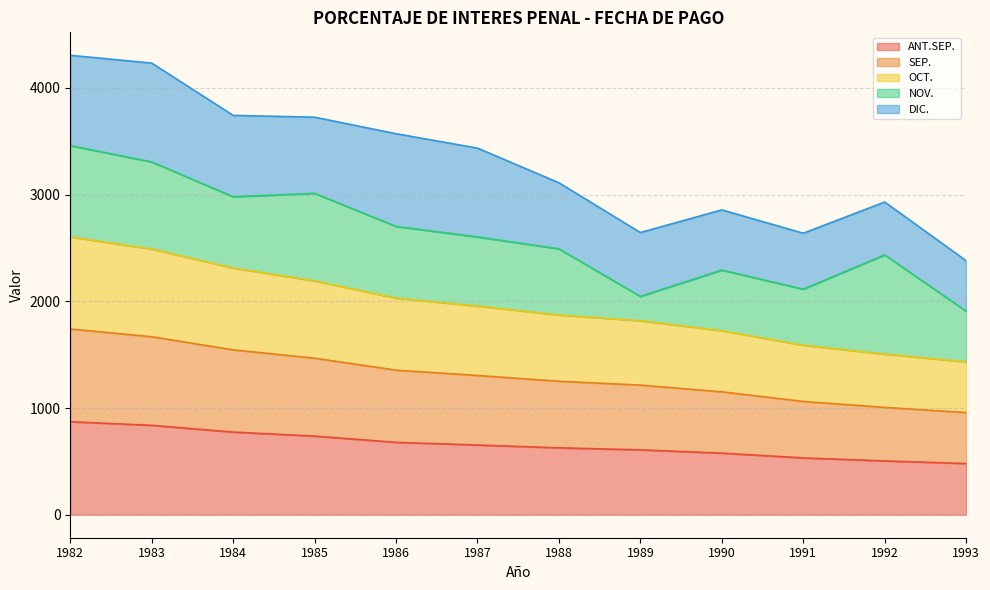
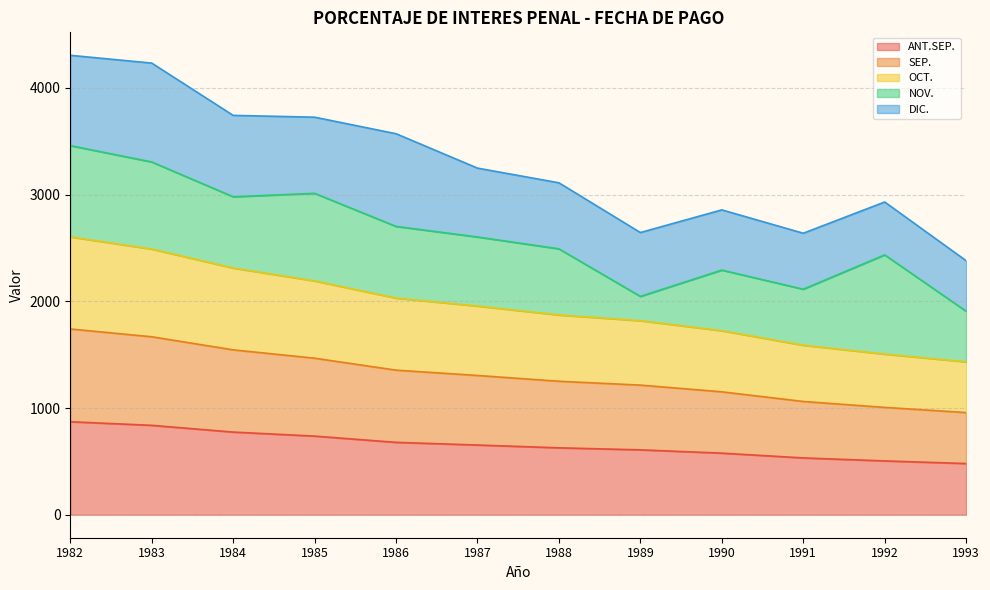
DIC., 1987: 830 -> 650
